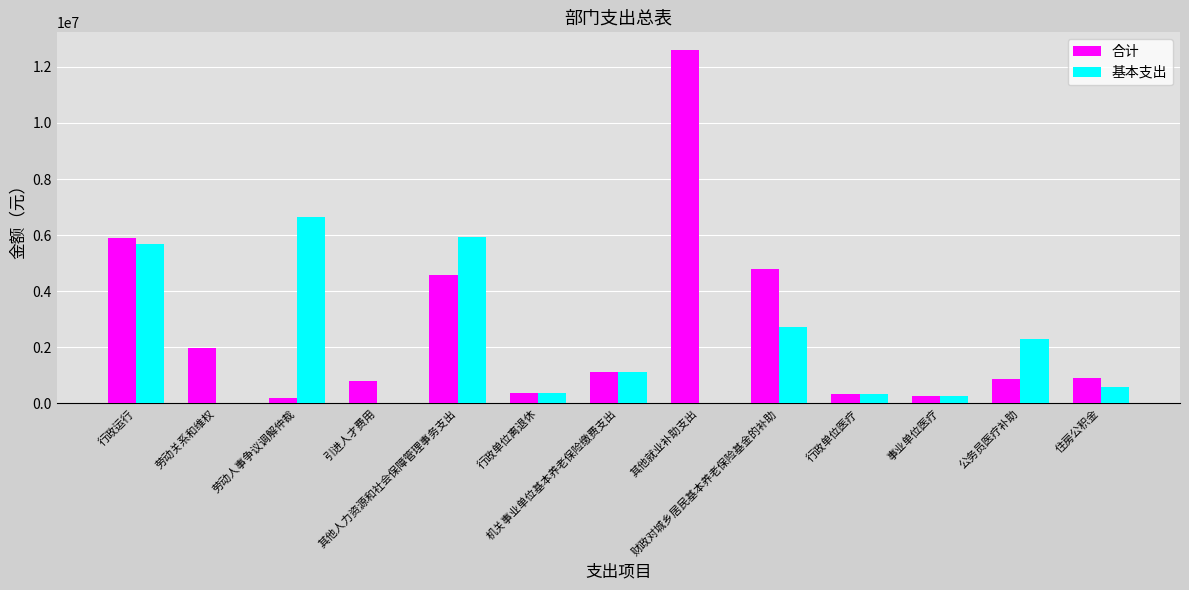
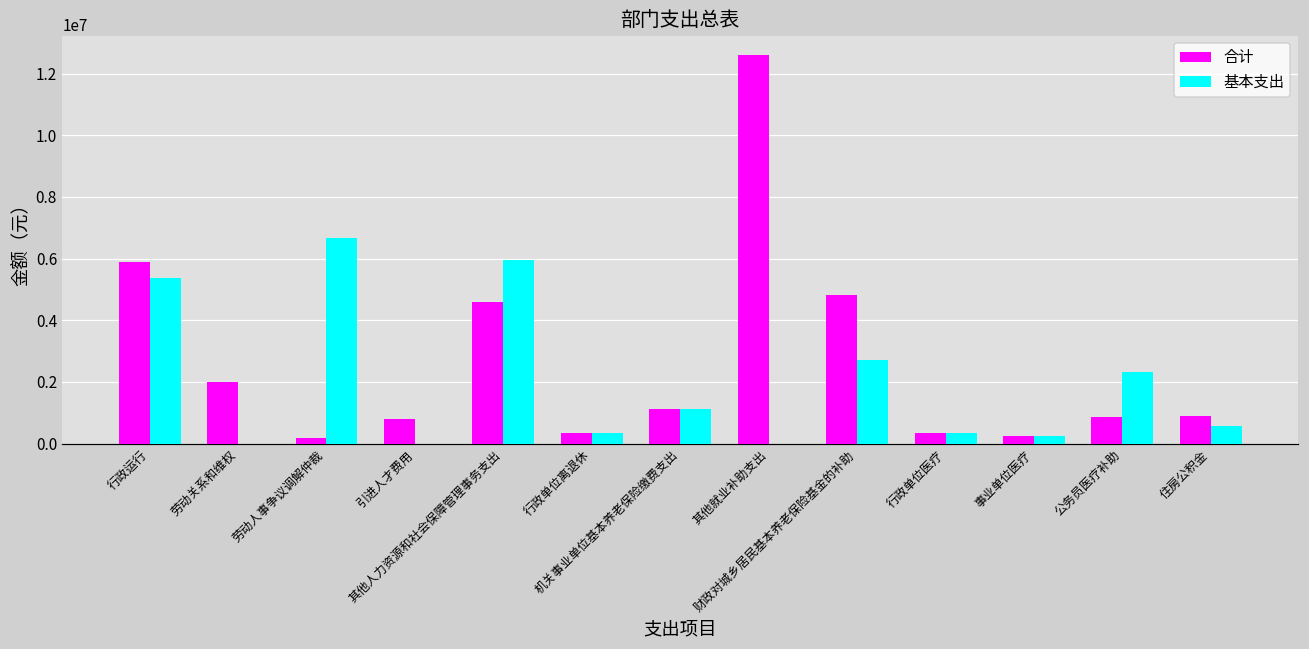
基本支出, 行政运行: 5700000 -> 5400000
